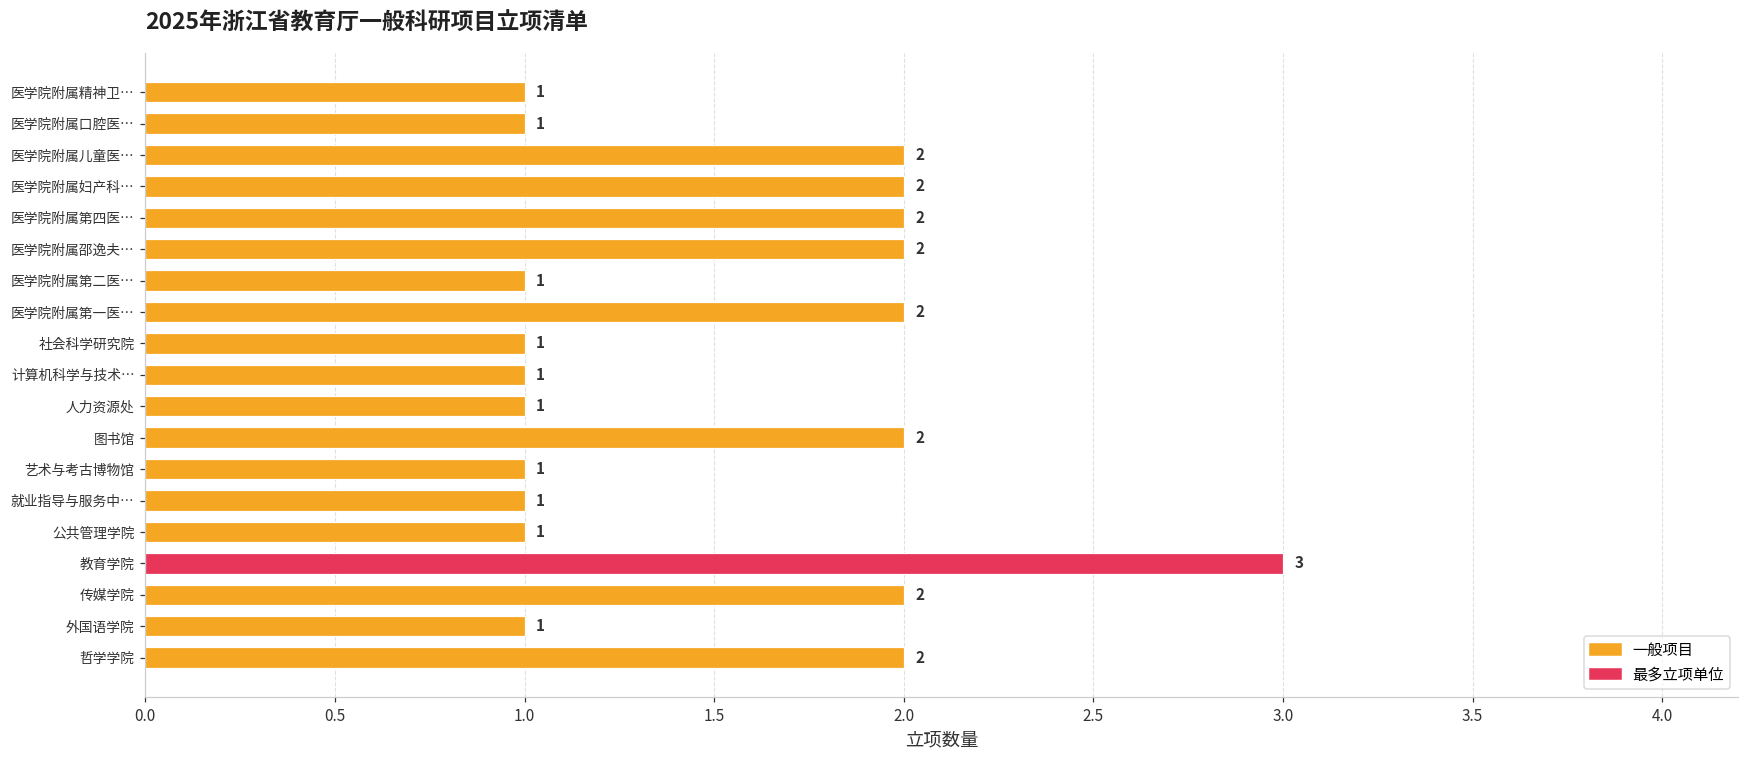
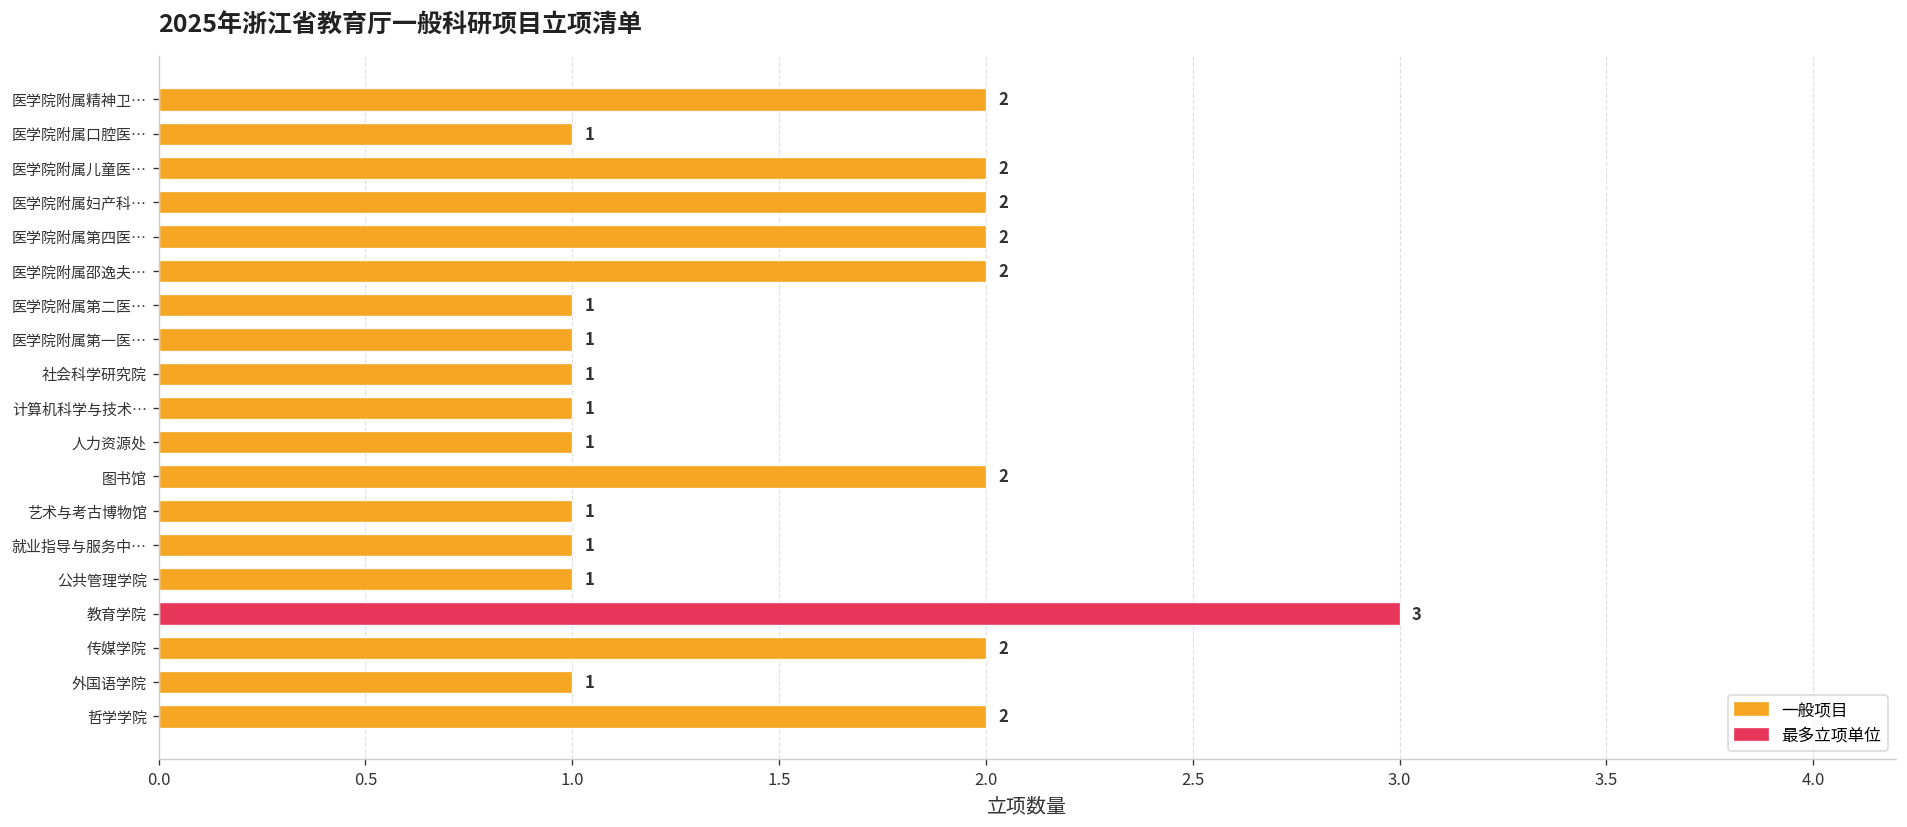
医学院附属精神卫…: 1 -> 2
医学院附属第一医…: 2 -> 1
